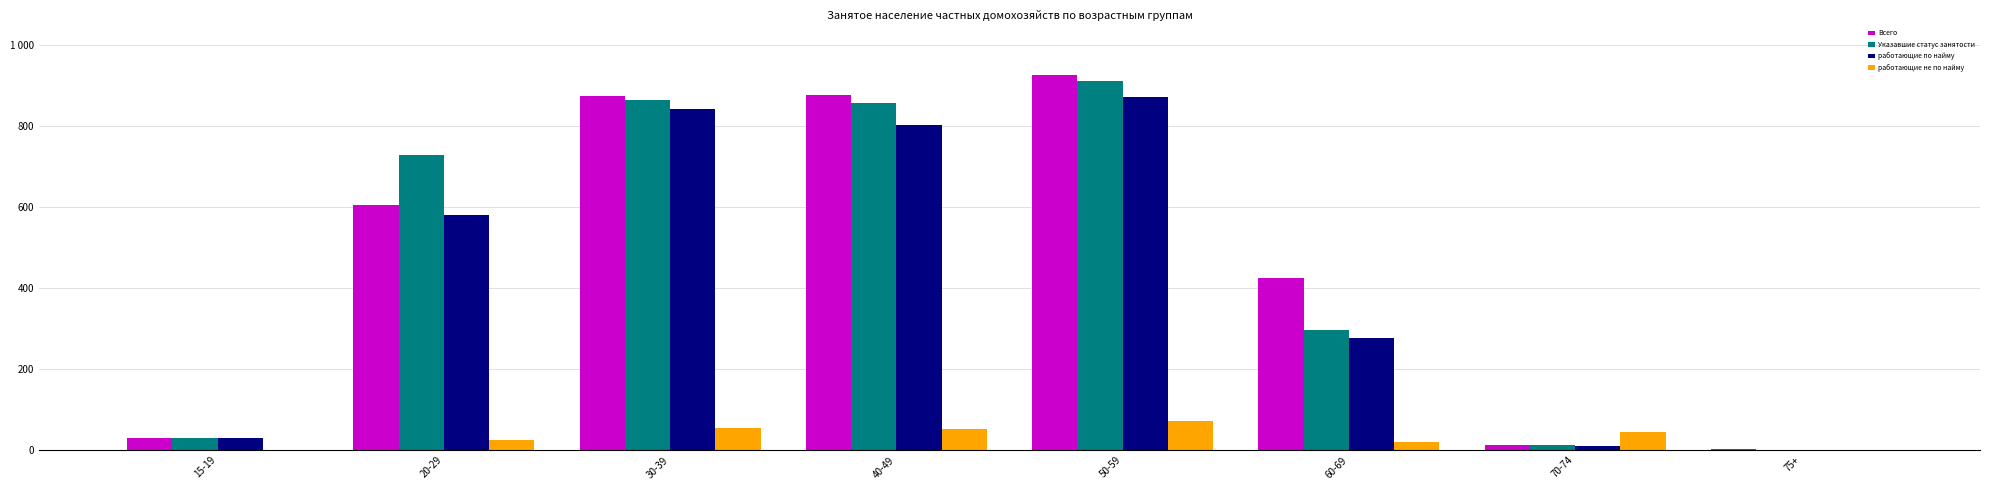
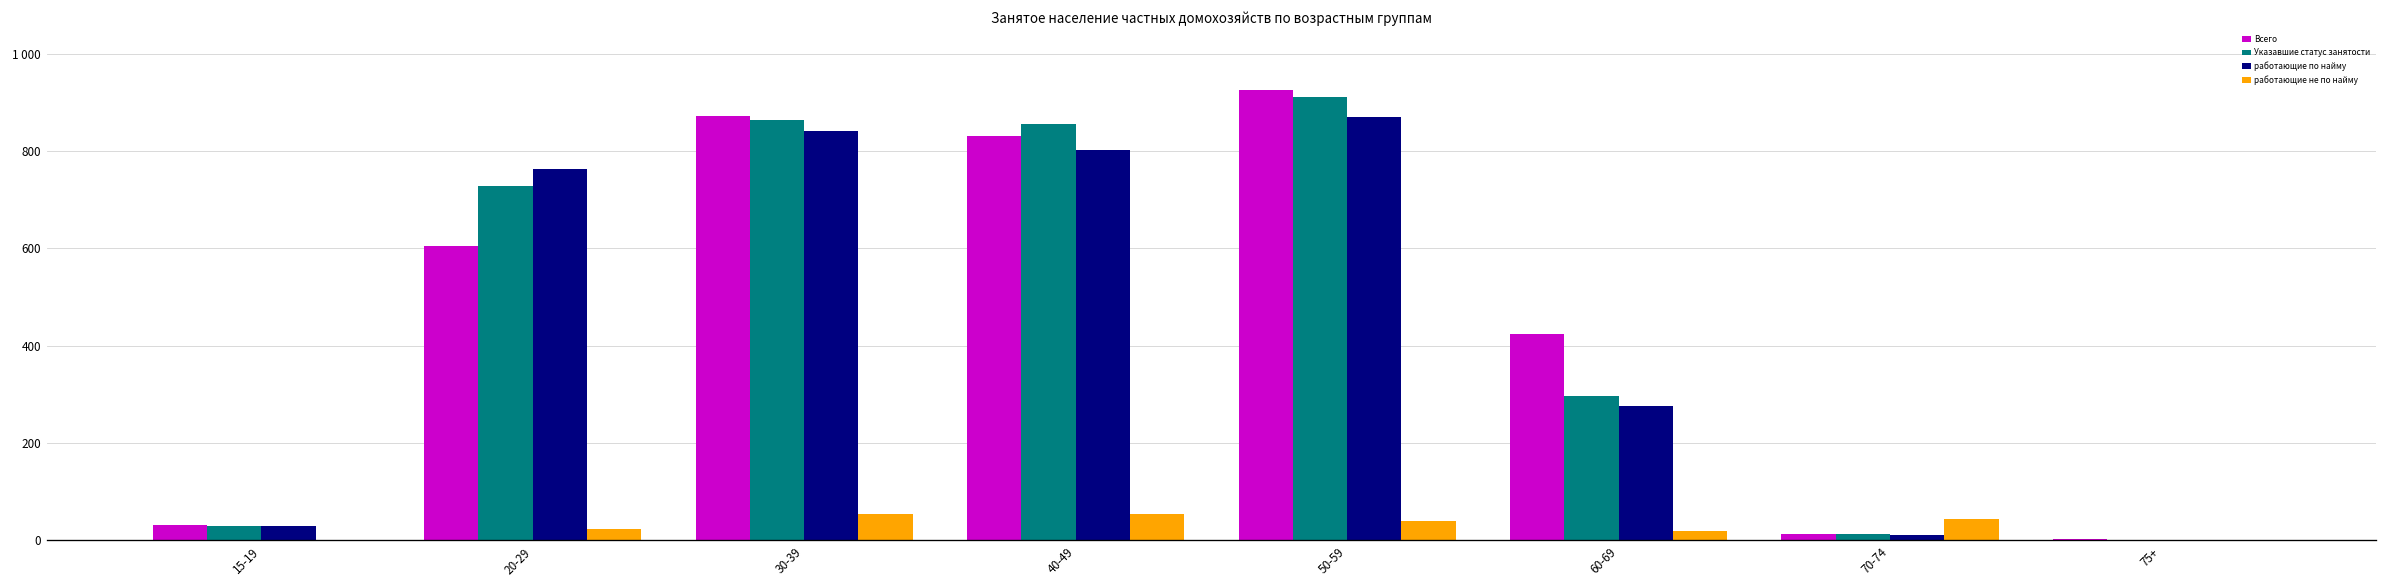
работающие по найму, 20-29: 580 -> 760
Всего, 40-49: 880 -> 830
работающие не по найму, 50-59: 70 -> 40
